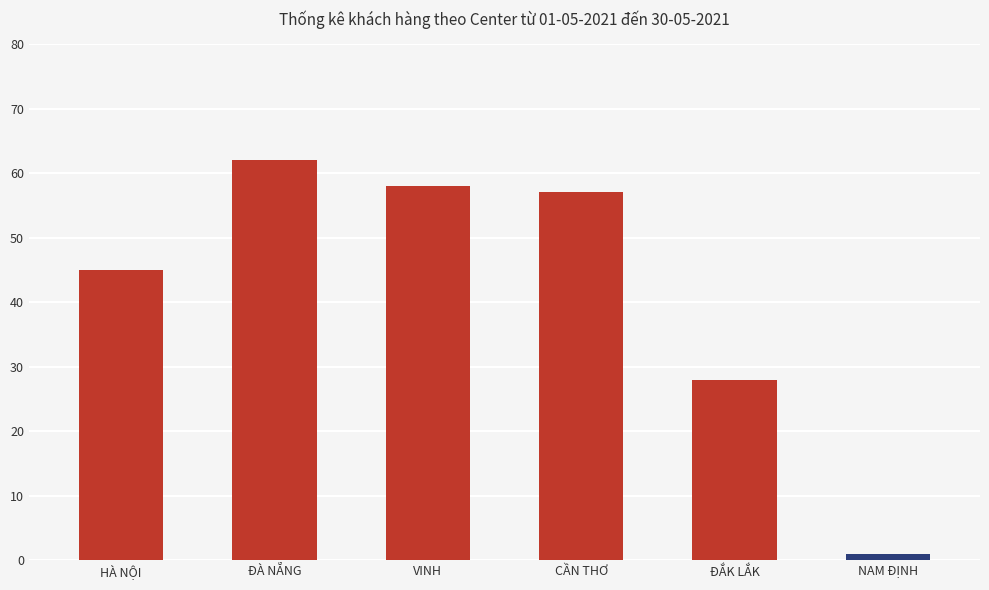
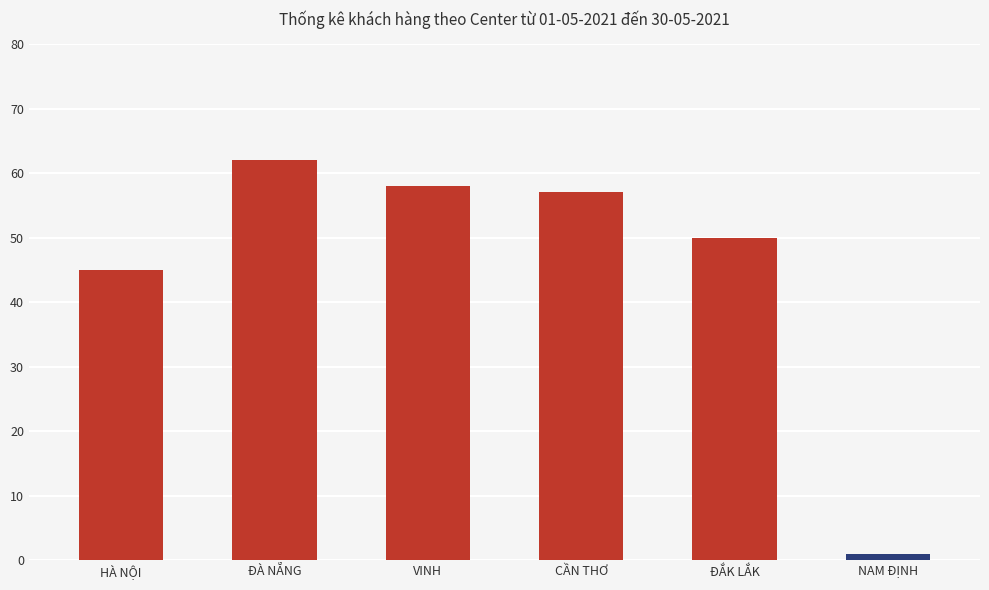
ĐẮK LẮK: 28 -> 50
